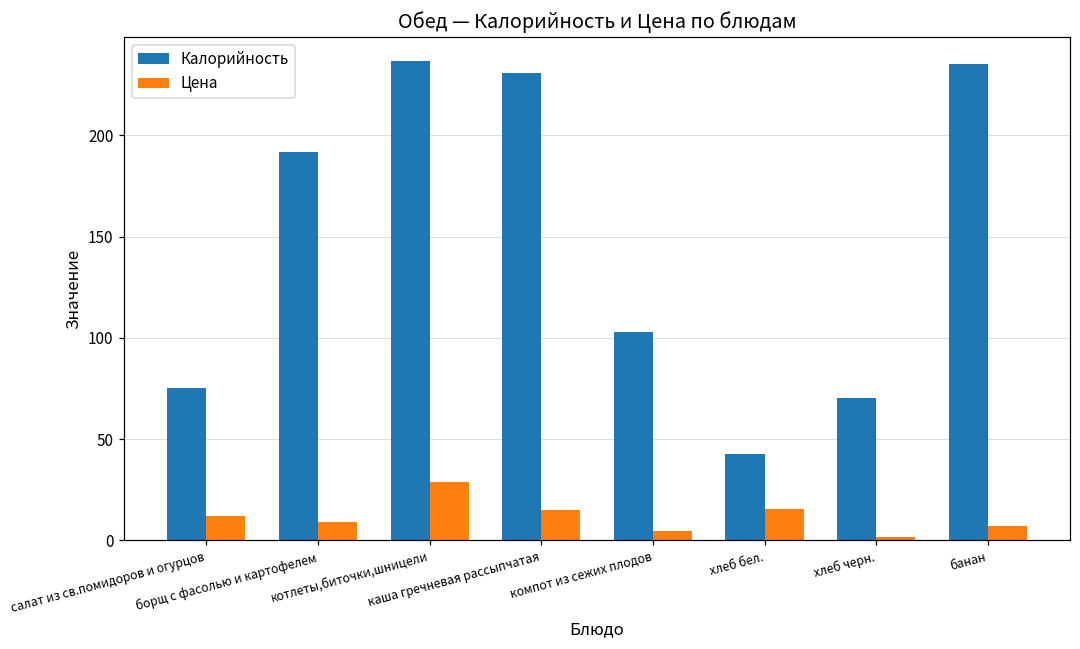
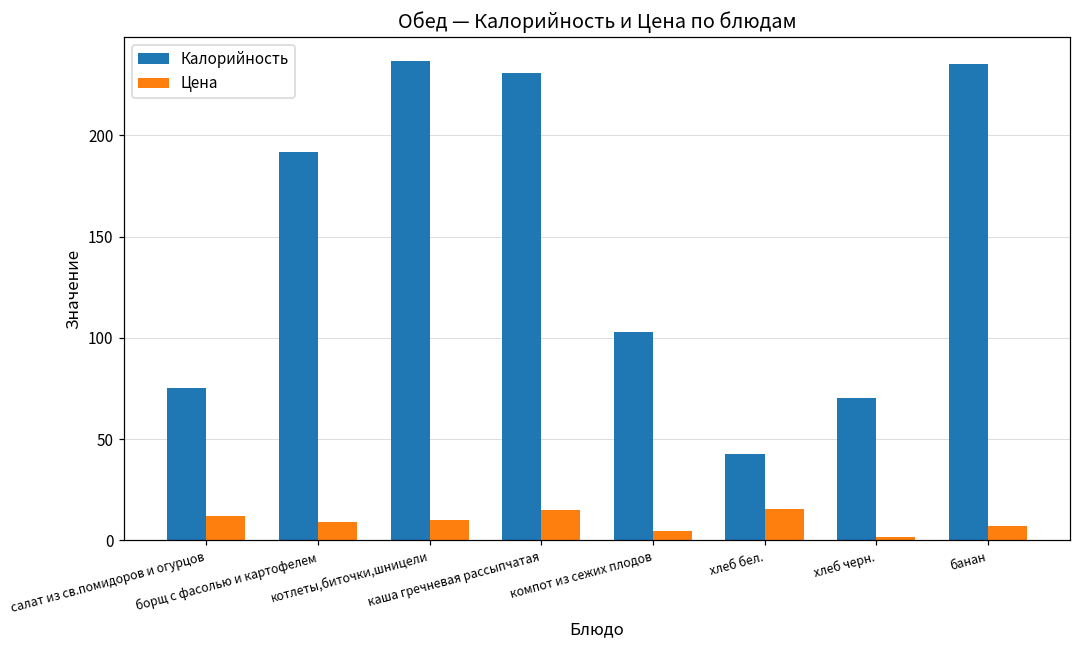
Цена, котлеты,биточки,шницели: 29 -> 10
